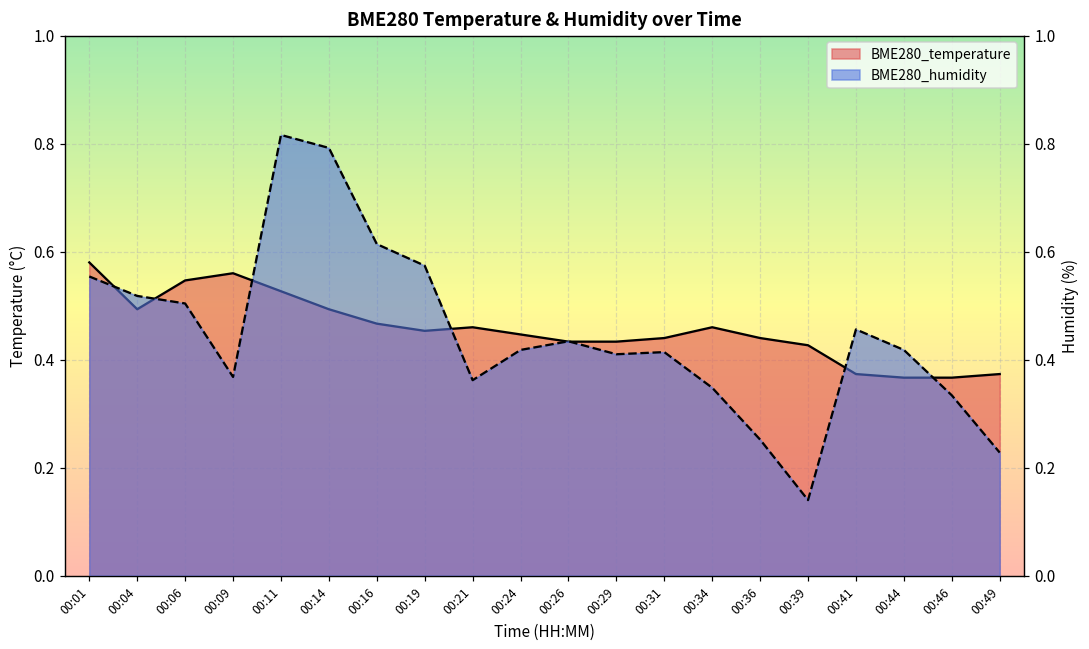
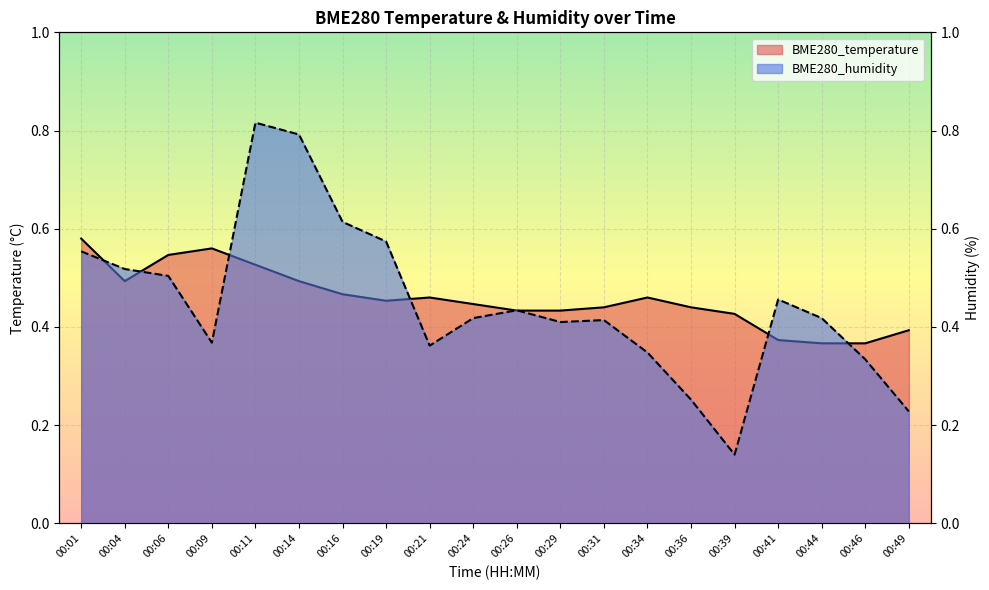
BME280_temperature, 00:49: 0.37 -> 0.39
